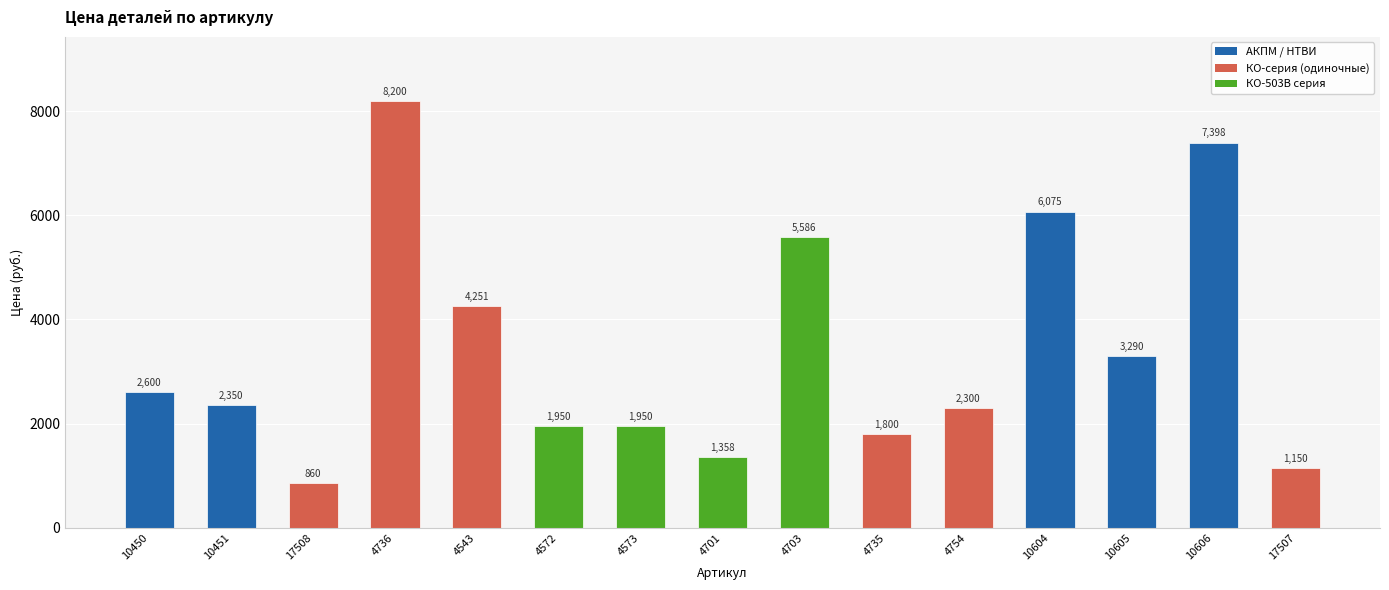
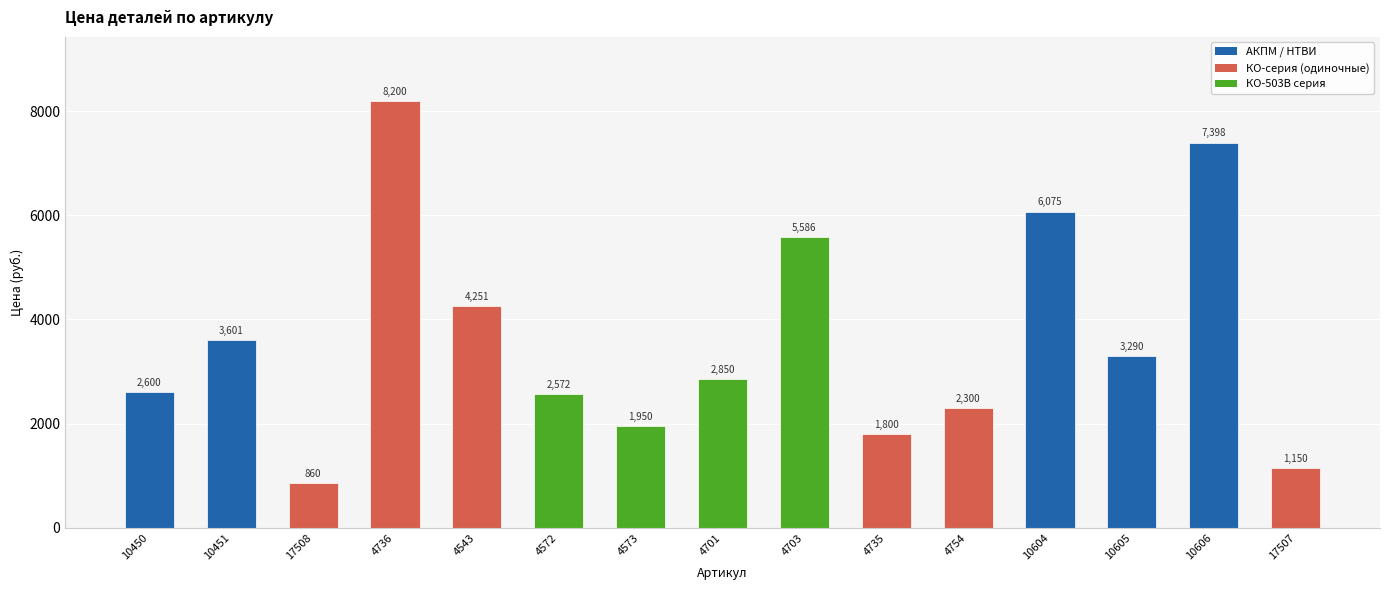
10451: 2,350 -> 3,601
4572: 1,950 -> 2,572
4701: 1,358 -> 2,850
